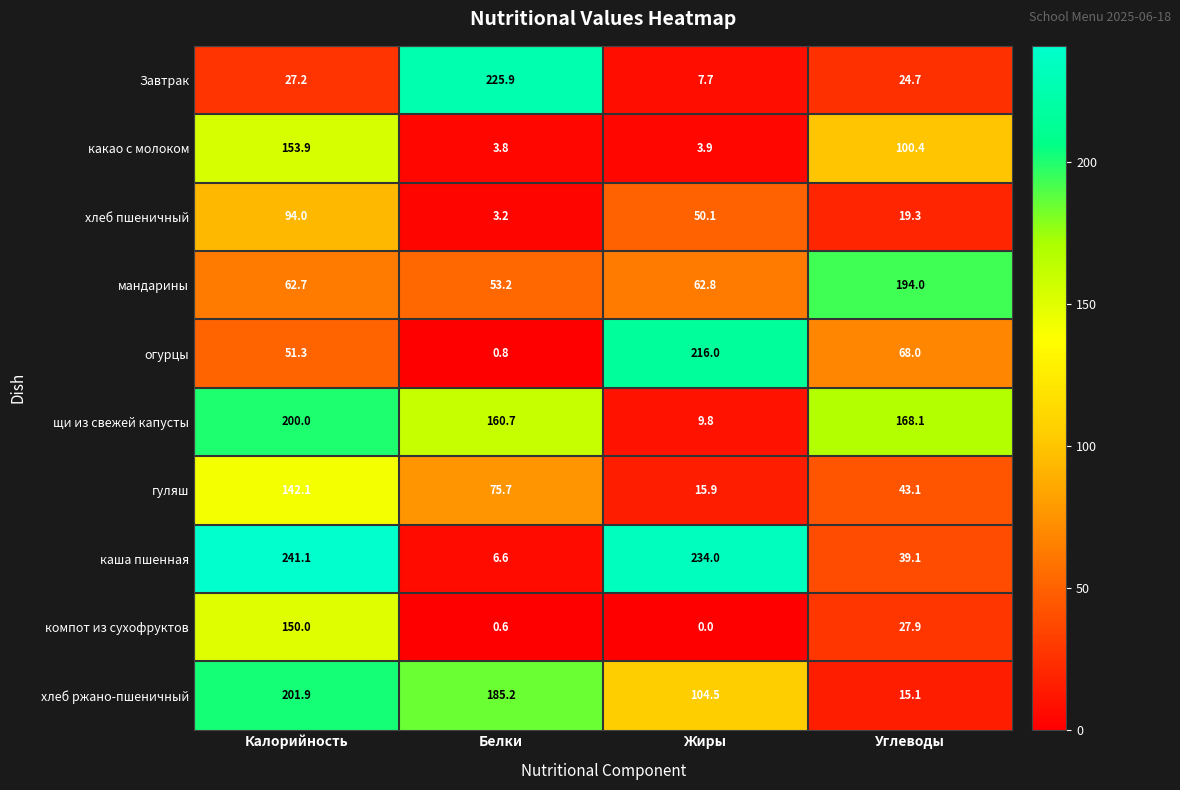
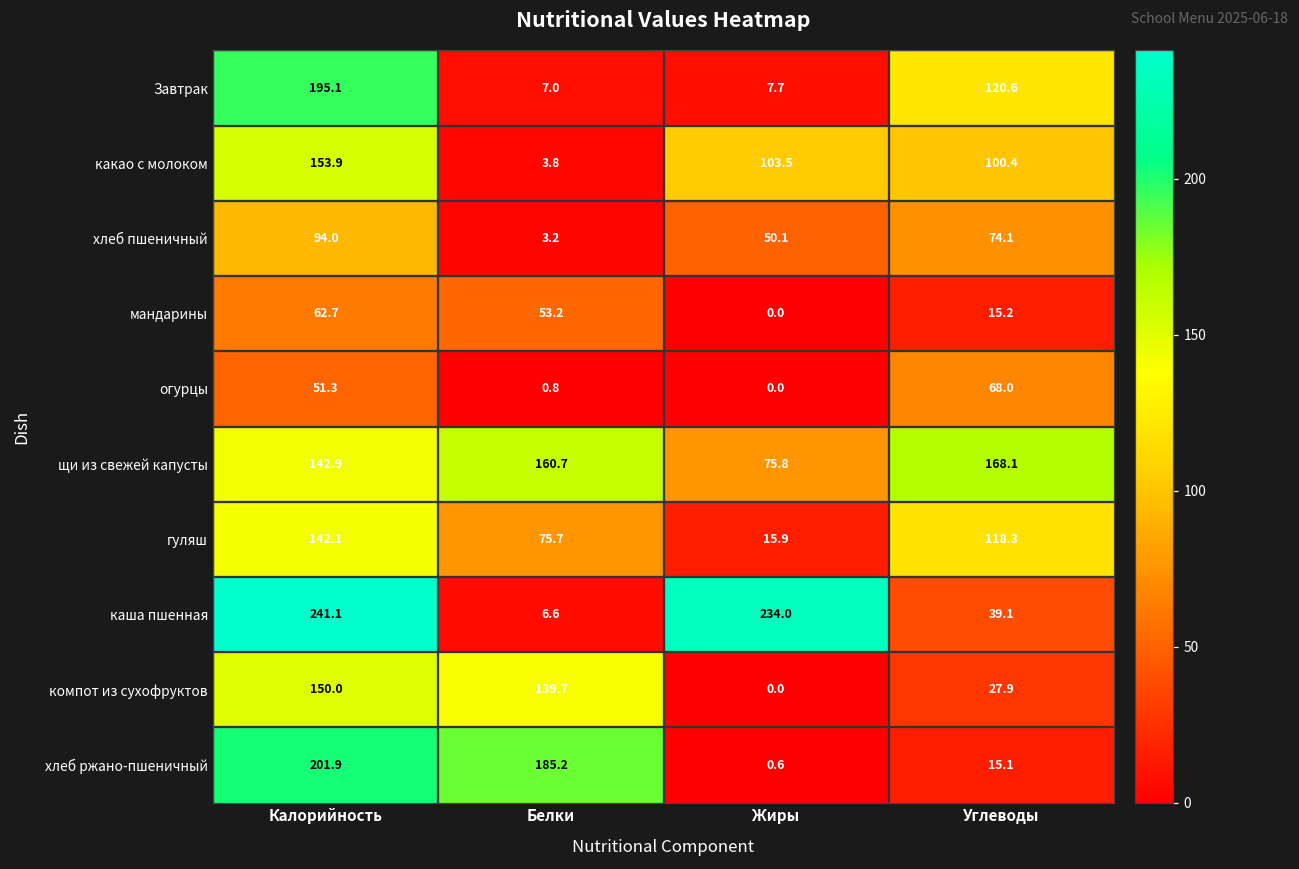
Завтрак, Калорийность: 27.2 -> 195.1
Завтрак, Белки: 225.9 -> 7.0
Завтрак, Углеводы: 24.7 -> 120.6
какао с молоком, Жиры: 3.9 -> 103.5
хлеб пшеничный, Углеводы: 19.3 -> 74.1
мандарины, Жиры: 62.8 -> 0.0
мандарины, Углеводы: 194.0 -> 15.2
огурцы, Жиры: 216.0 -> 0.0
щи из свежей капусты, Калорийность: 200.0 -> 142.9
щи из свежей капусты, Жиры: 9.8 -> 75.8
гуляш, Углеводы: 43.1 -> 118.3
компот из сухофруктов, Белки: 0.6 -> 139.7
хлеб ржано-пшеничный, Жиры: 104.5 -> 0.6
